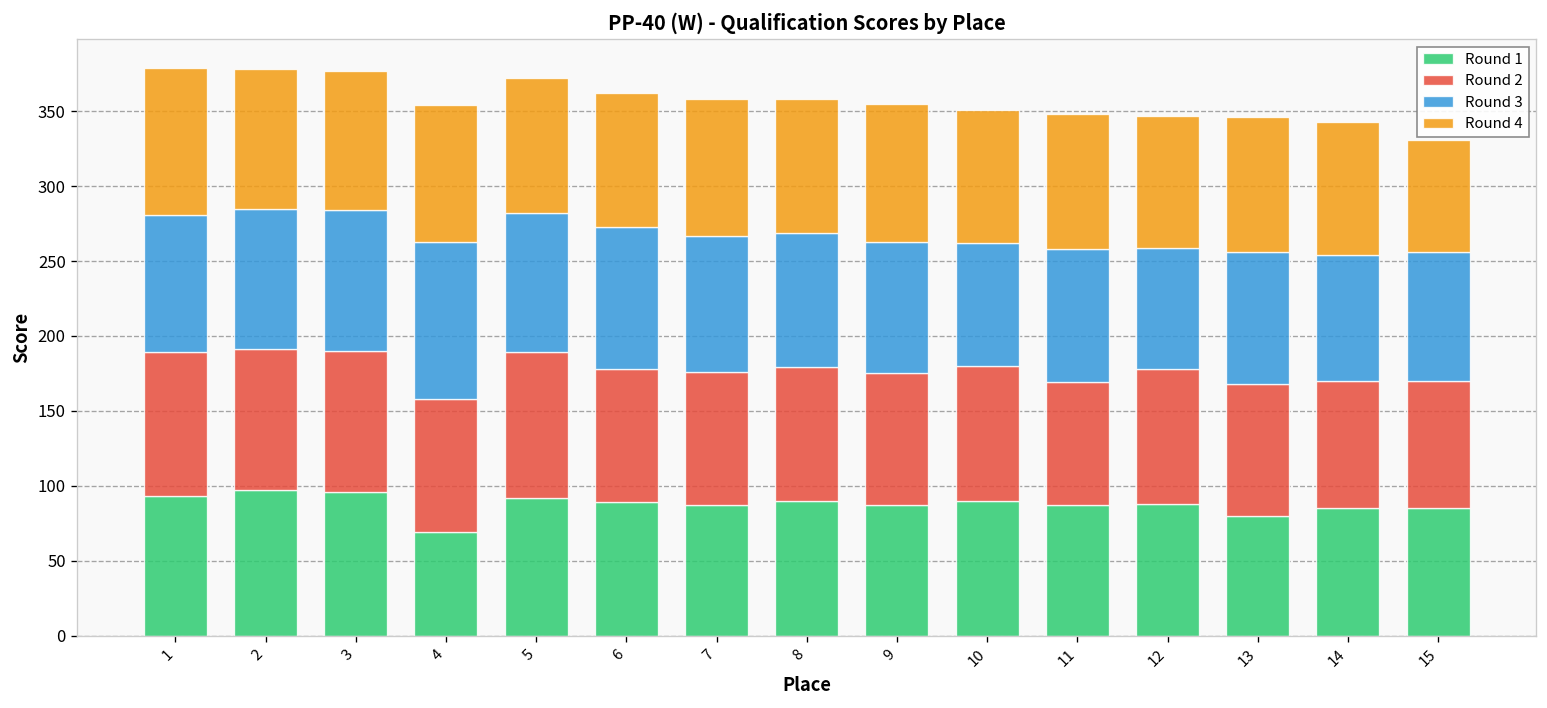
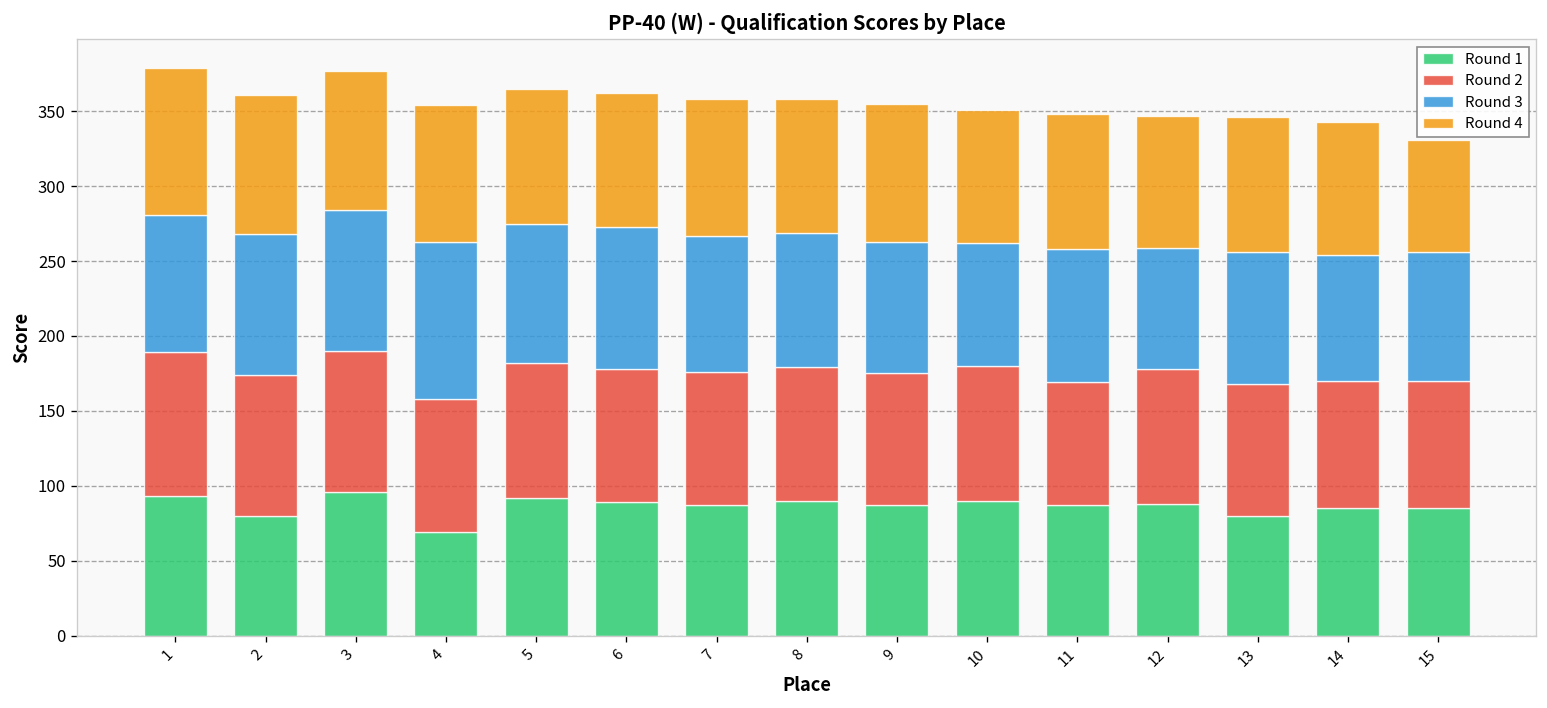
Round 1, 2: 97 -> 80
Round 2, 5: 97 -> 90
